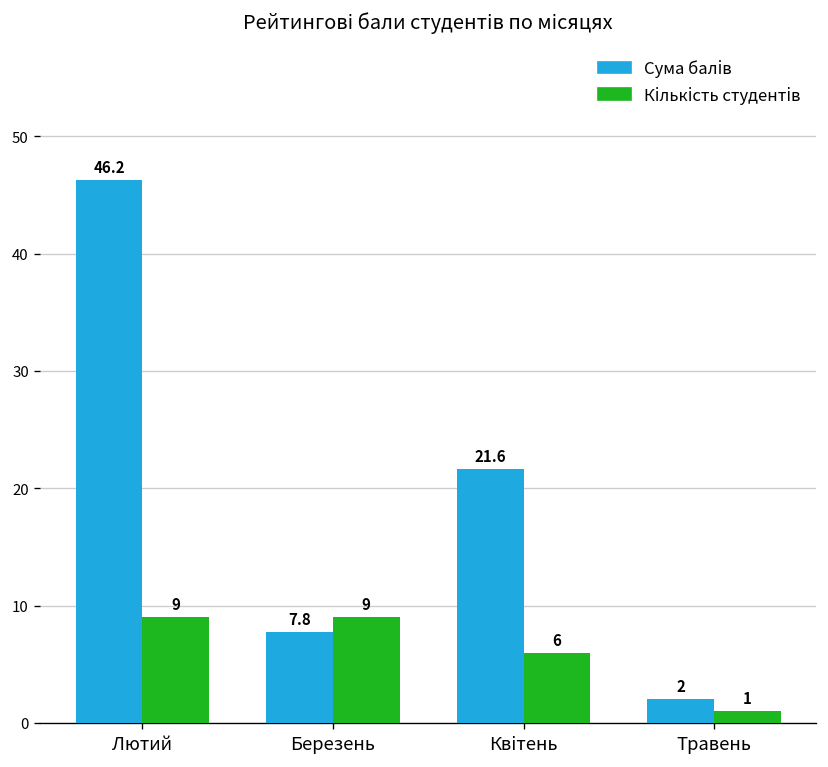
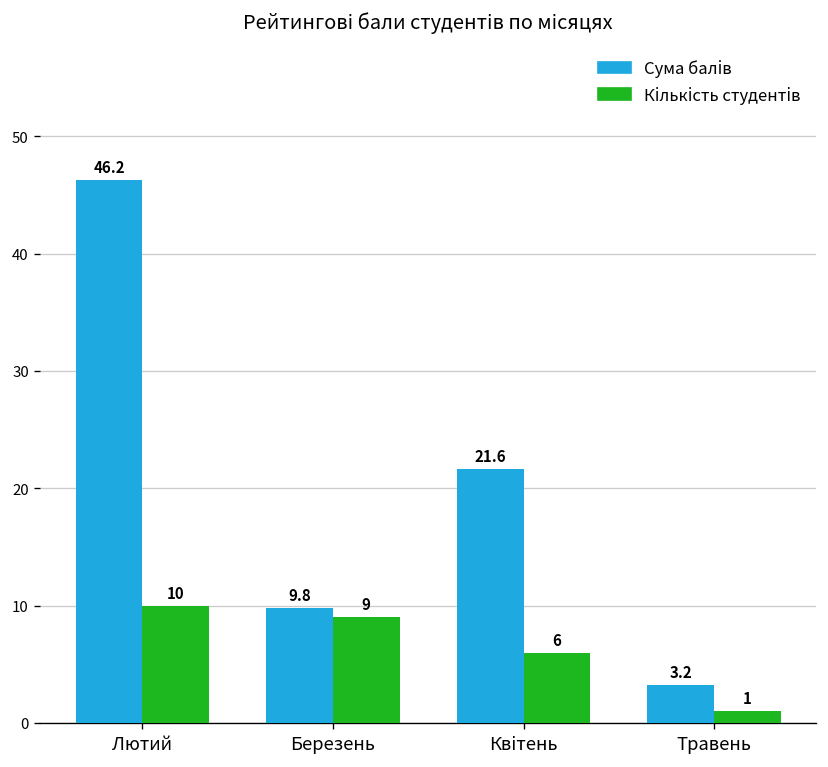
Кількість студентів, Лютий: 9 -> 10
Сума балів, Березень: 7.8 -> 9.8
Сума балів, Травень: 2 -> 3.2
